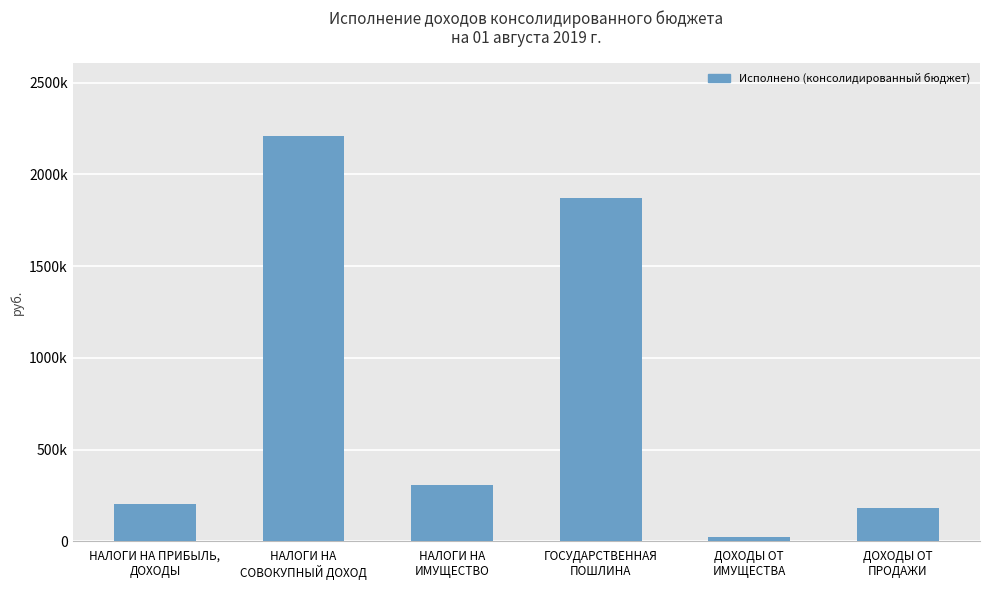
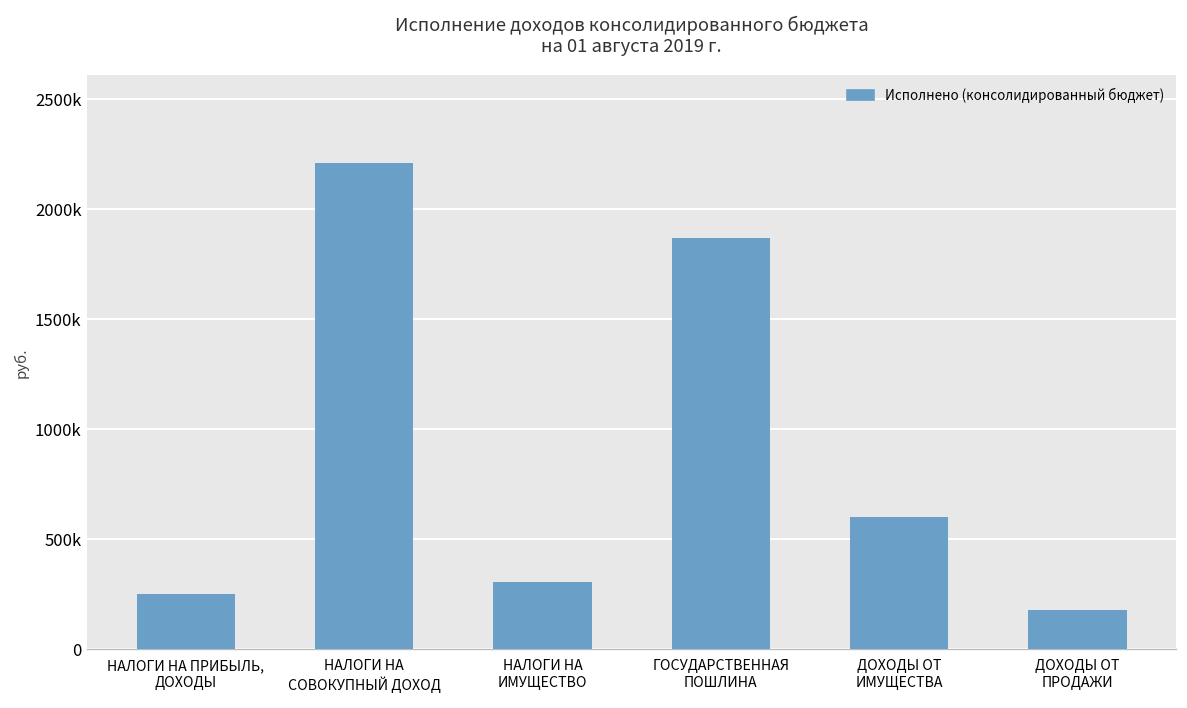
НАЛОГИ НА ПРИБЫЛЬ, ДОХОДЫ: 200000 -> 250000
ДОХОДЫ ОТ ИМУЩЕСТВА: 20000 -> 600000
